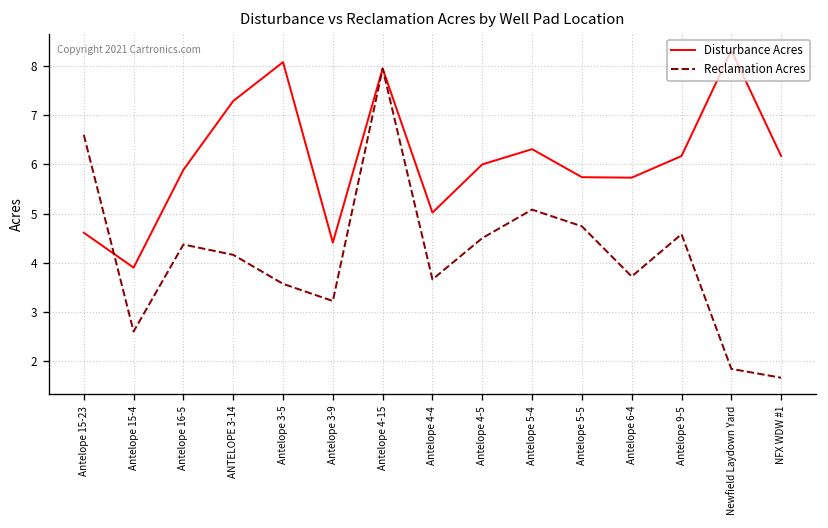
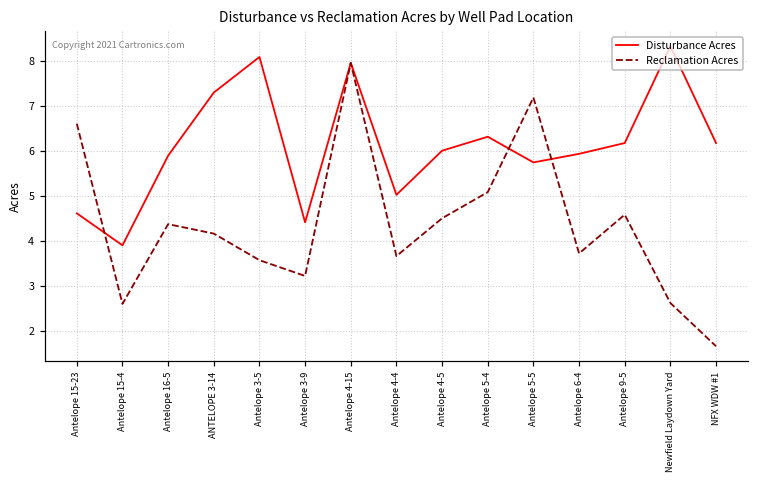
Reclamation Acres, Antelope 5-5: 4.7 -> 7.2
Disturbance Acres, Antelope 6-4: 5.7 -> 5.9
Reclamation Acres, Newfield Laydown Yard: 1.8 -> 2.6
